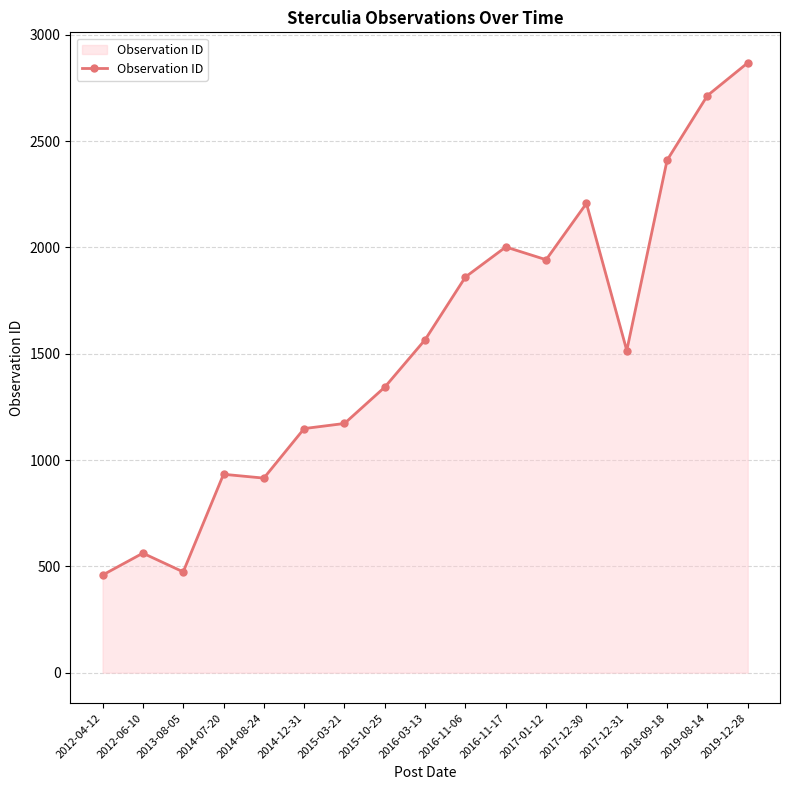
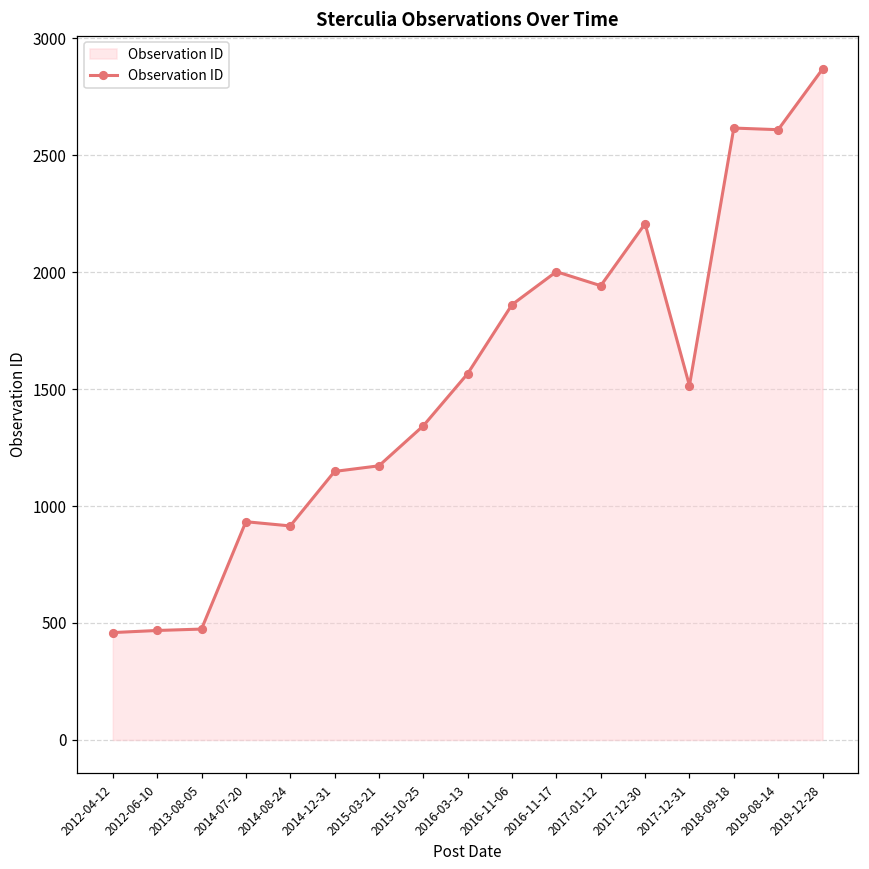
2012-06-10: 560 -> 470
2018-09-18: 2410 -> 2620
2019-08-14: 2710 -> 2610
